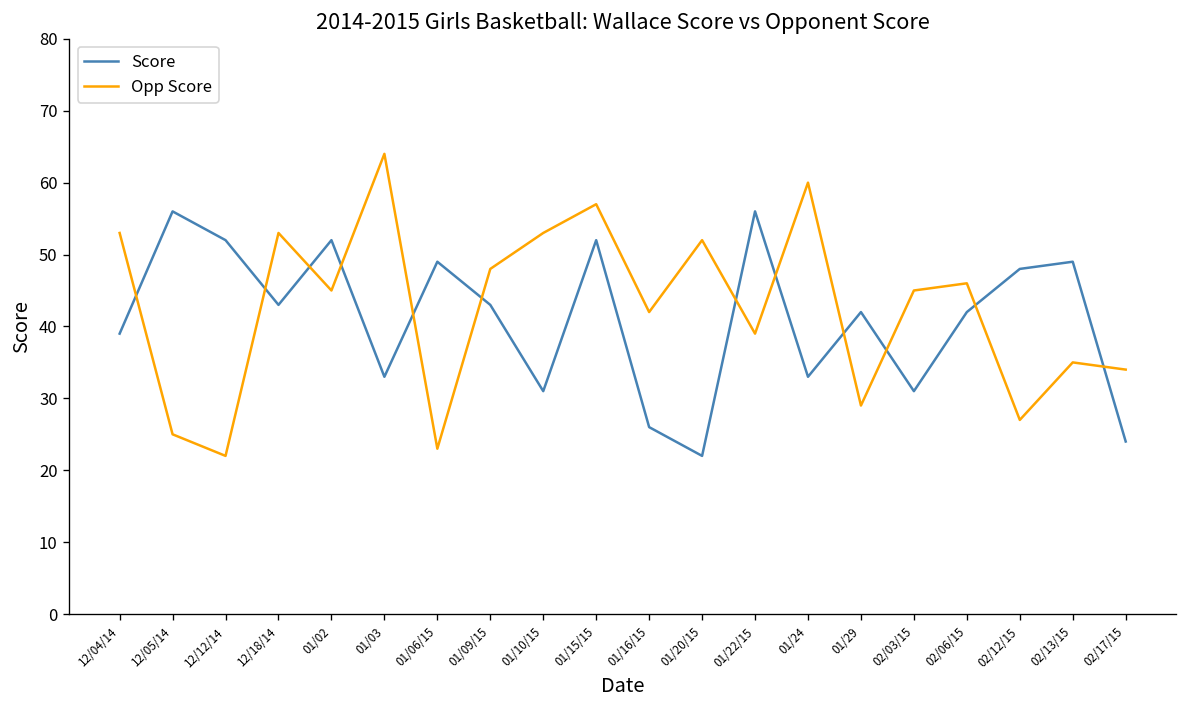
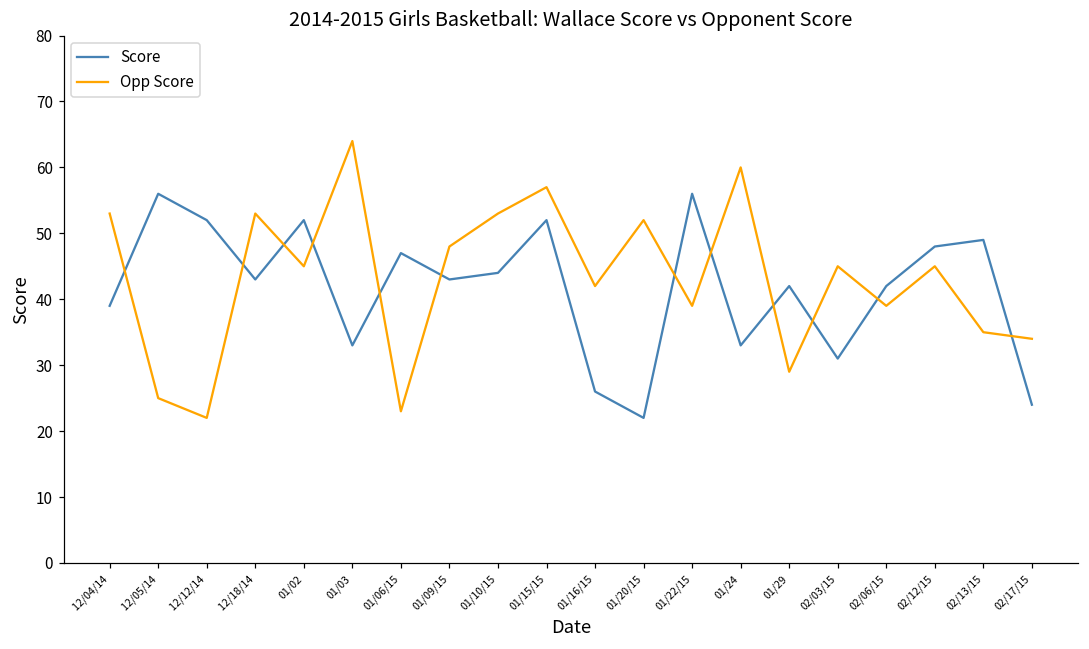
Score, 01/06/15: 49 -> 47
Score, 01/10/15: 31 -> 44
Opp Score, 02/06/15: 46 -> 39
Opp Score, 02/12/15: 27 -> 45
